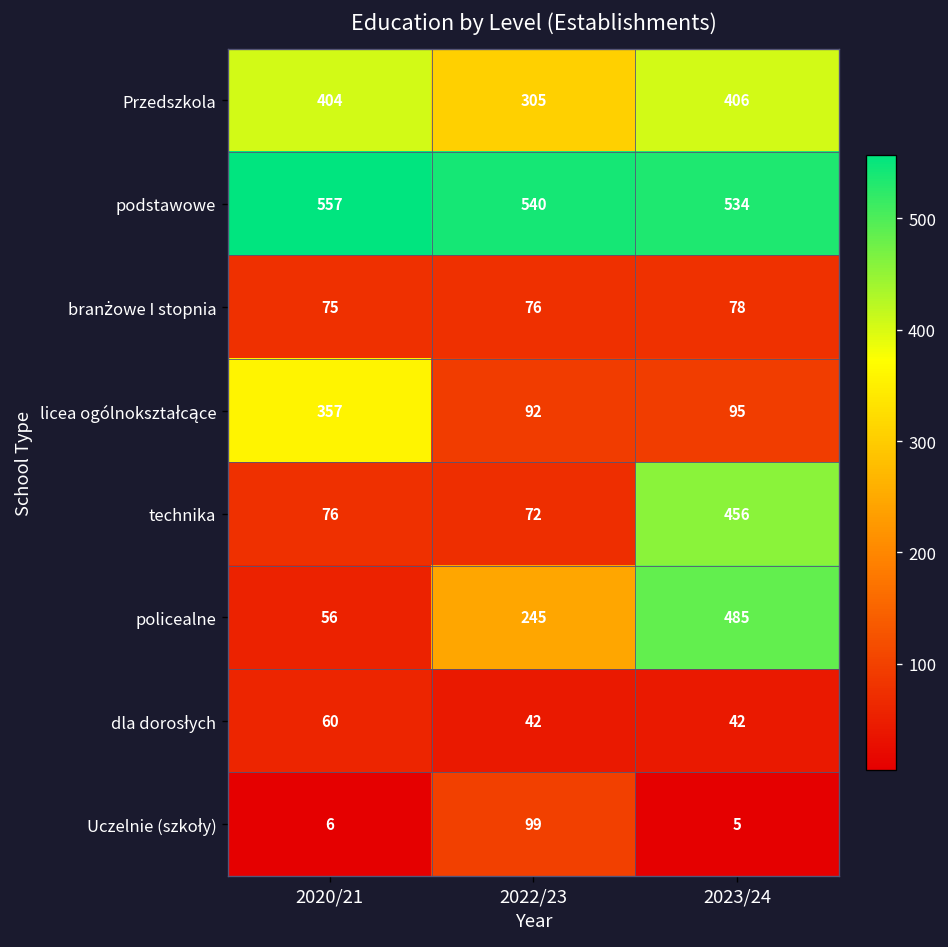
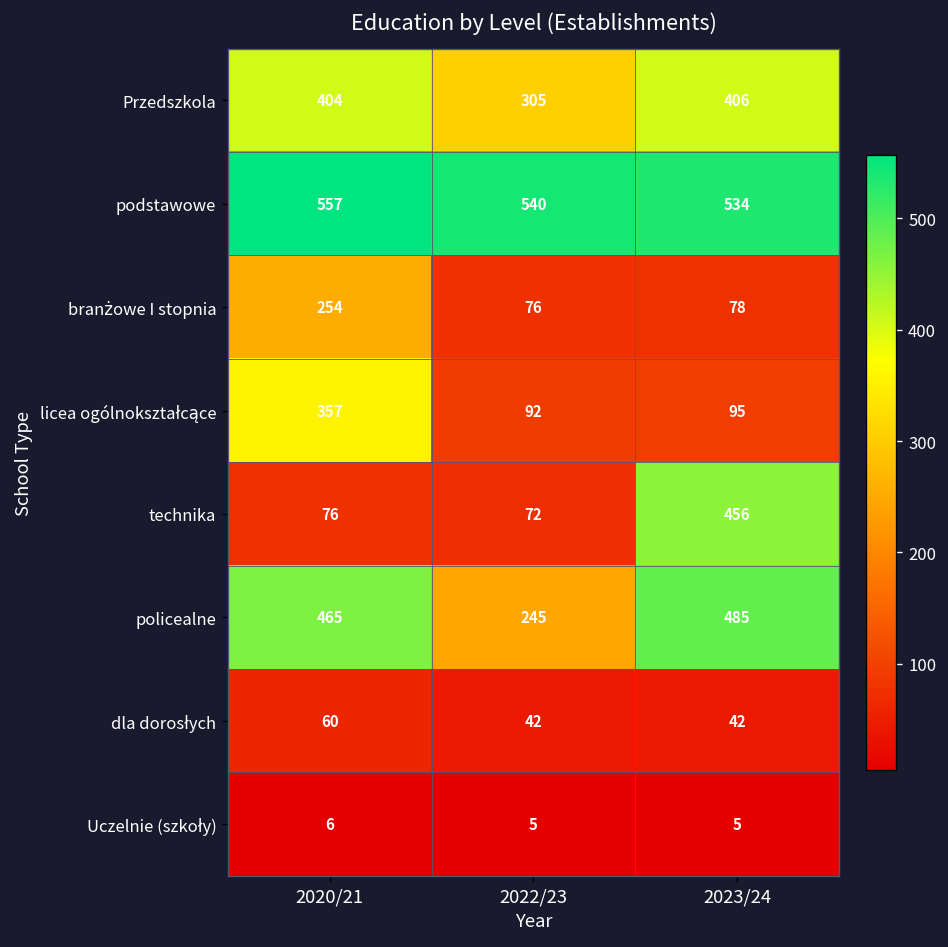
branżowe I stopnia, 2020/21: 75 -> 254
policealne, 2020/21: 56 -> 465
Uczelnie (szkoły), 2022/23: 99 -> 5
